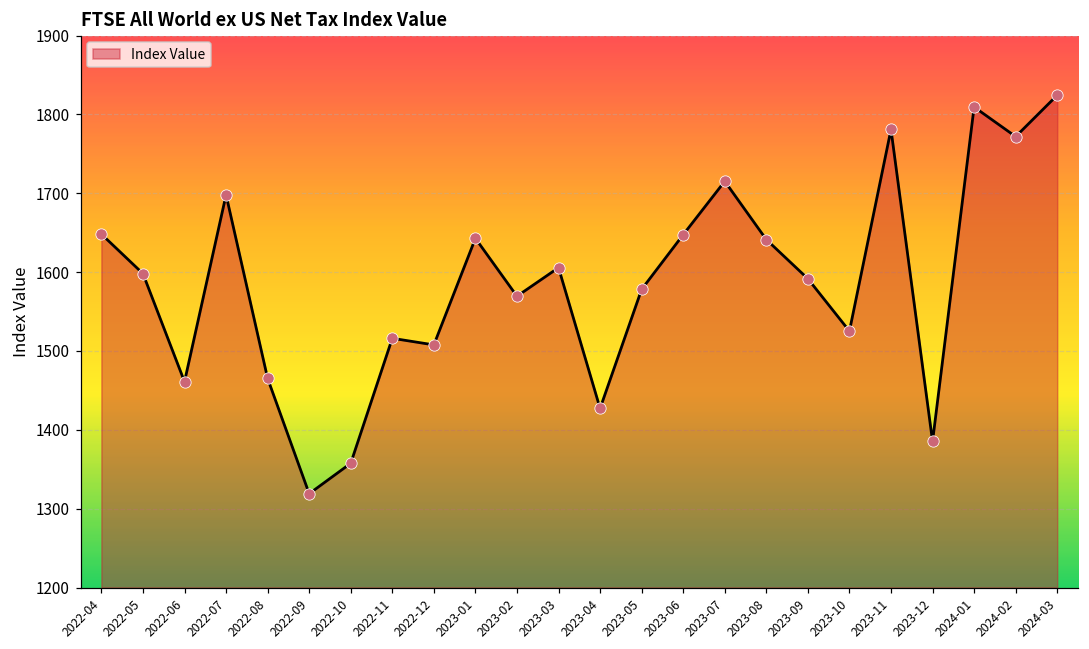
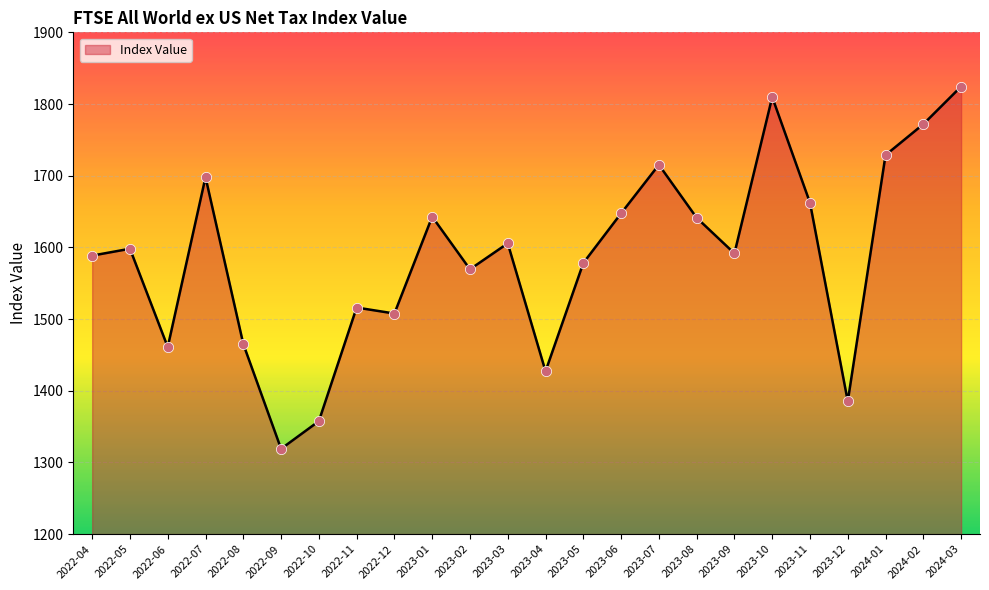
2022-04: 1650 -> 1590
2023-10: 1530 -> 1810
2023-11: 1780 -> 1660
2024-01: 1810 -> 1730
